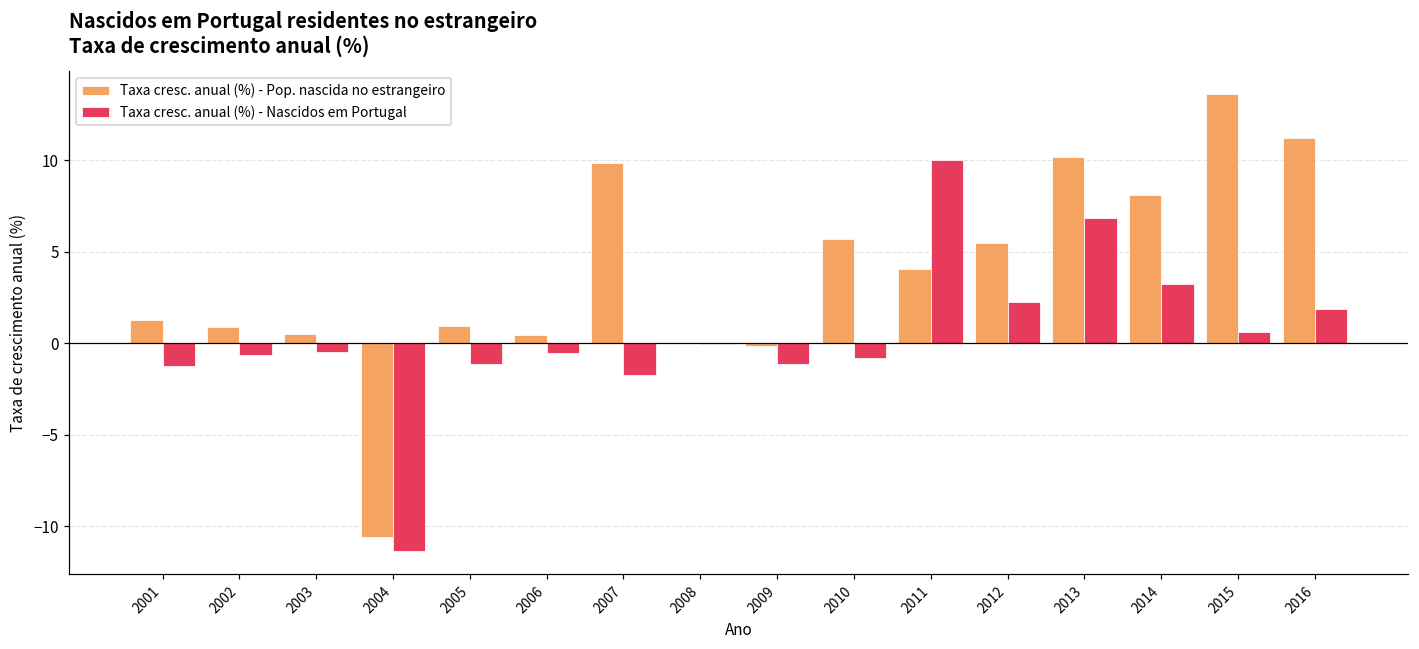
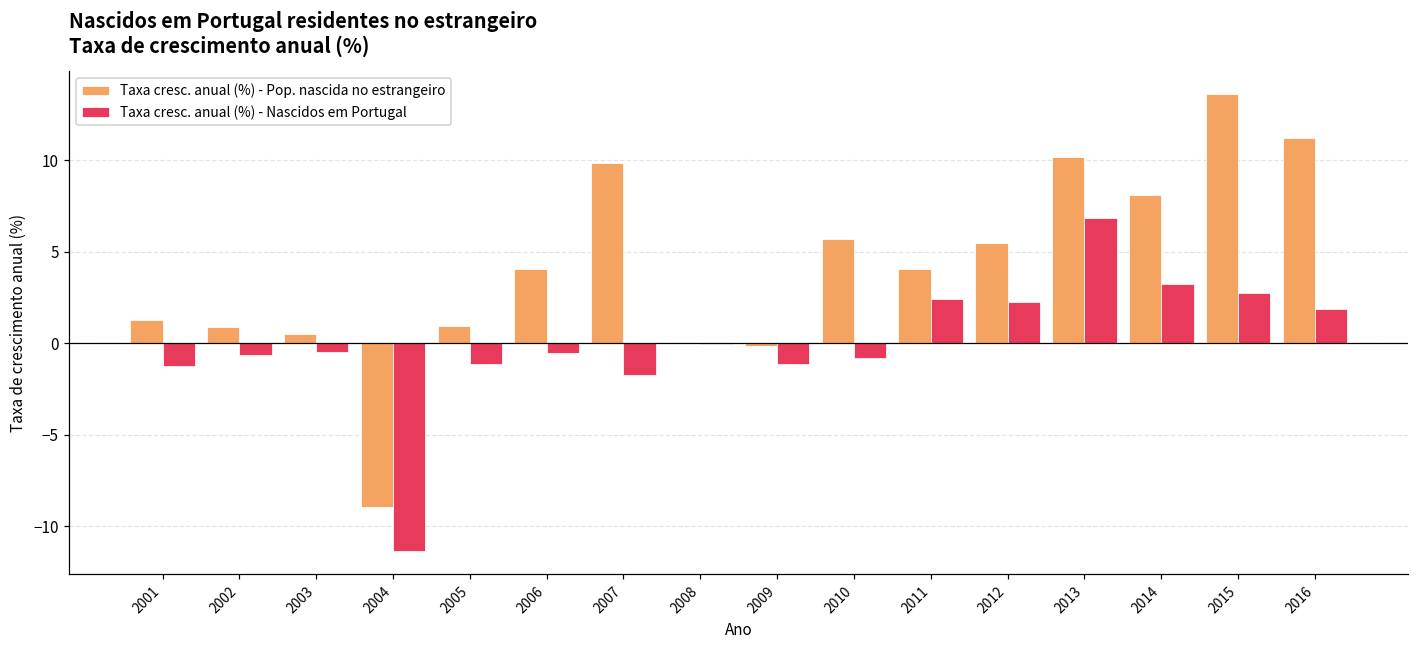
Taxa cresc. anual (%) - Pop. nascida no estrangeiro, 2004: -10.6 -> -8.9
Taxa cresc. anual (%) - Pop. nascida no estrangeiro, 2006: 0.4 -> 4.1
Taxa cresc. anual (%) - Nascidos em Portugal, 2011: 10.0 -> 2.4
Taxa cresc. anual (%) - Nascidos em Portugal, 2015: 0.6 -> 2.7
